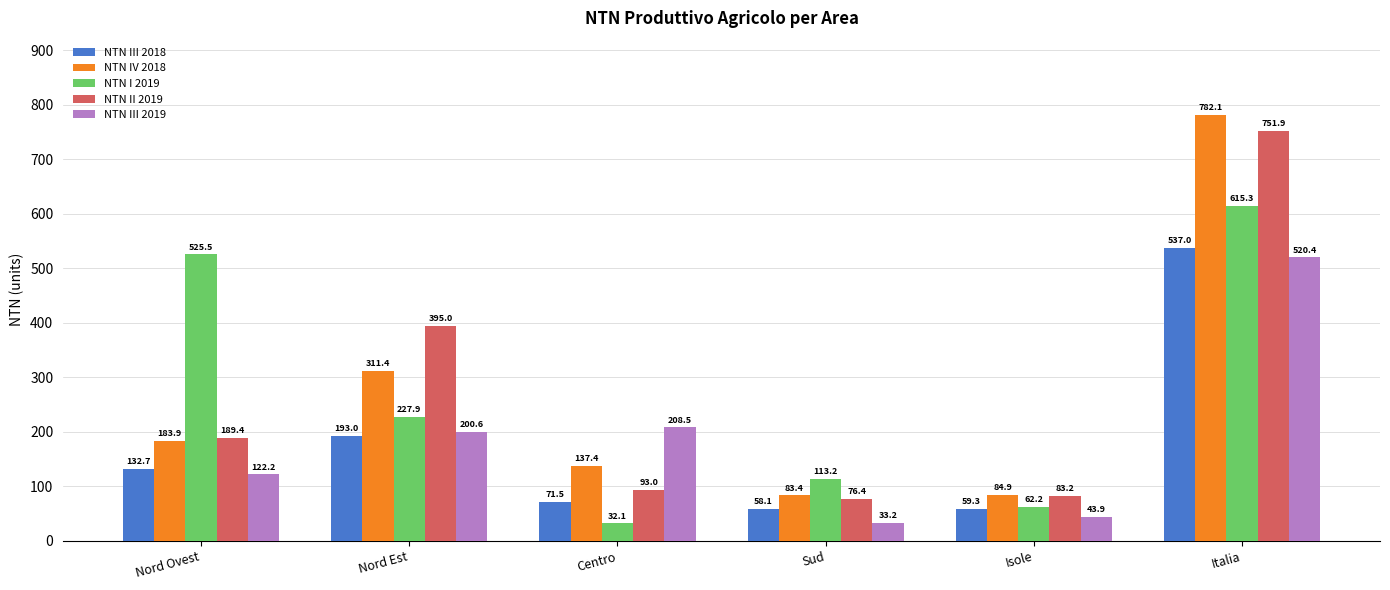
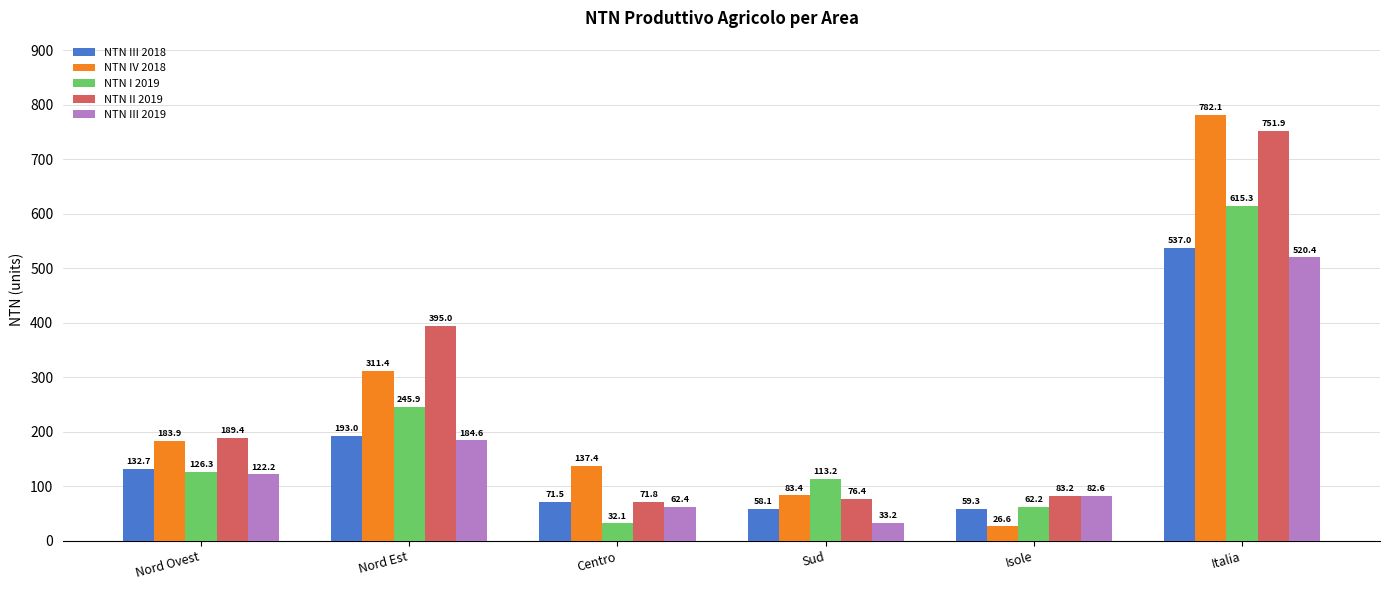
NTN I 2019, Nord Ovest: 525.5 -> 126.3
NTN I 2019, Nord Est: 227.9 -> 245.9
NTN III 2019, Nord Est: 200.6 -> 184.6
NTN II 2019, Centro: 93.0 -> 71.8
NTN III 2019, Centro: 208.5 -> 62.4
NTN IV 2018, Isole: 84.9 -> 26.6
NTN III 2019, Isole: 43.9 -> 82.6
